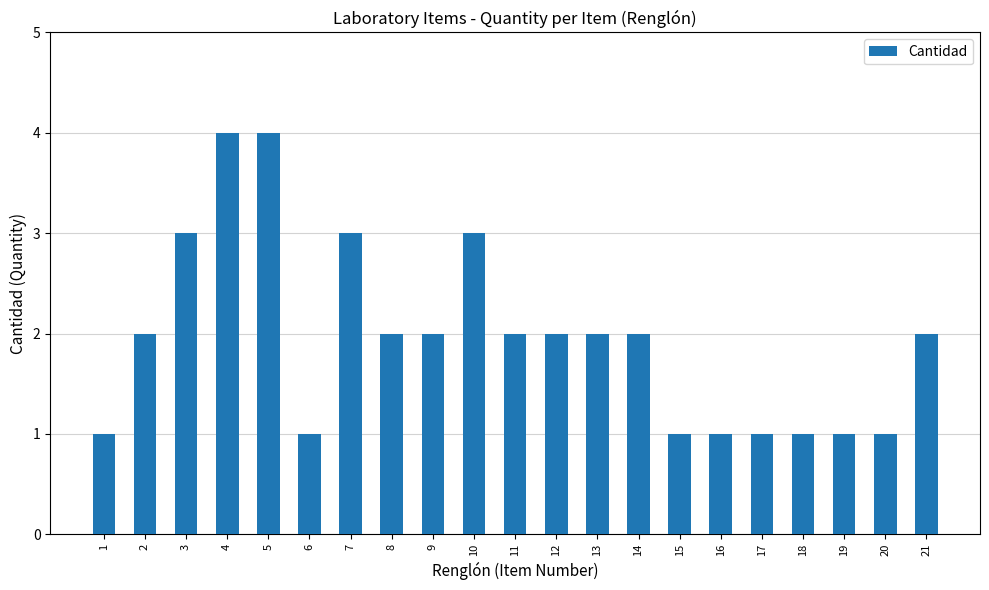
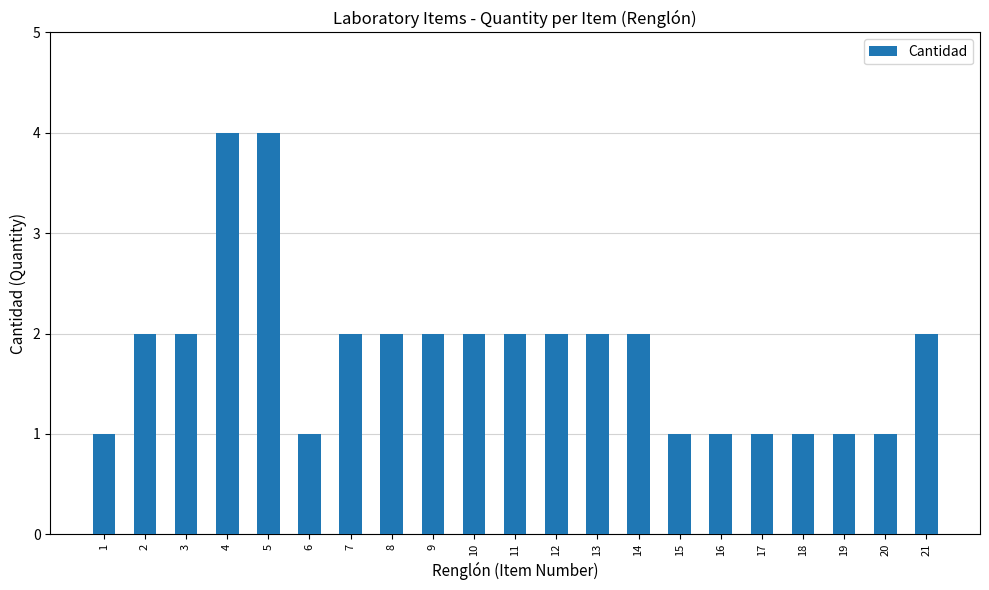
3: 3 -> 2
7: 3 -> 2
10: 3 -> 2
